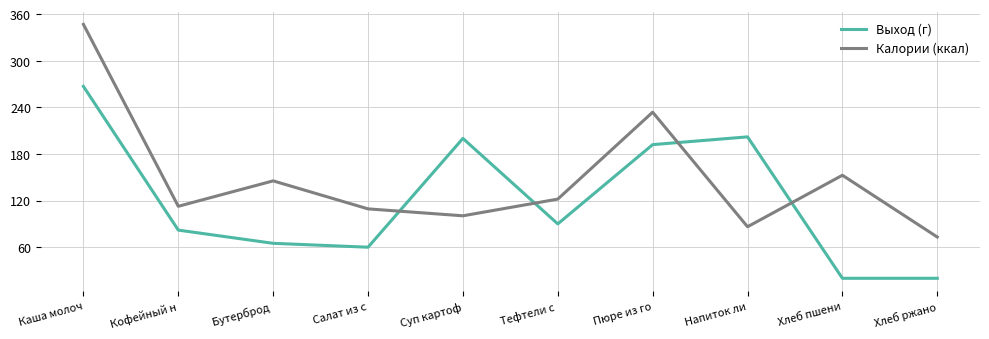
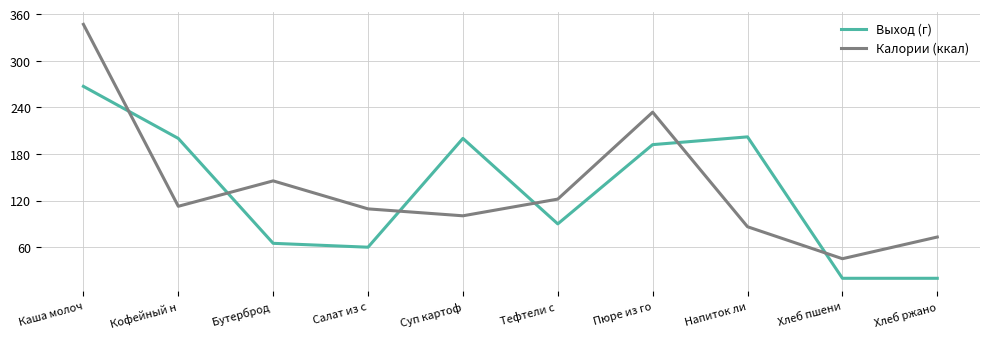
Выход (г), Кофейный н: 80 -> 200
Калории (ккал), Хлеб пшени: 150 -> 50
